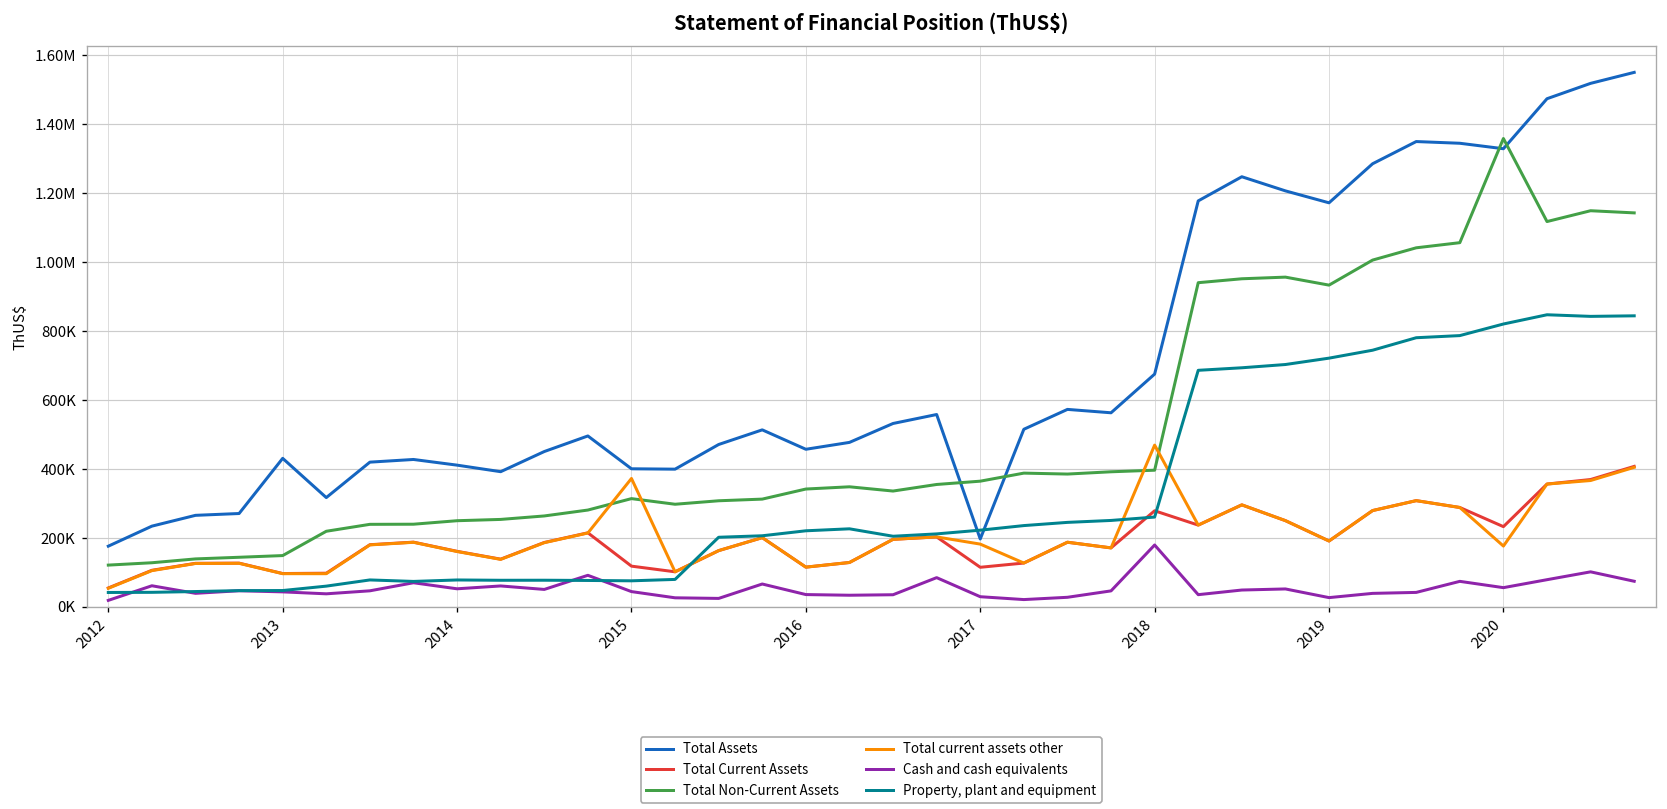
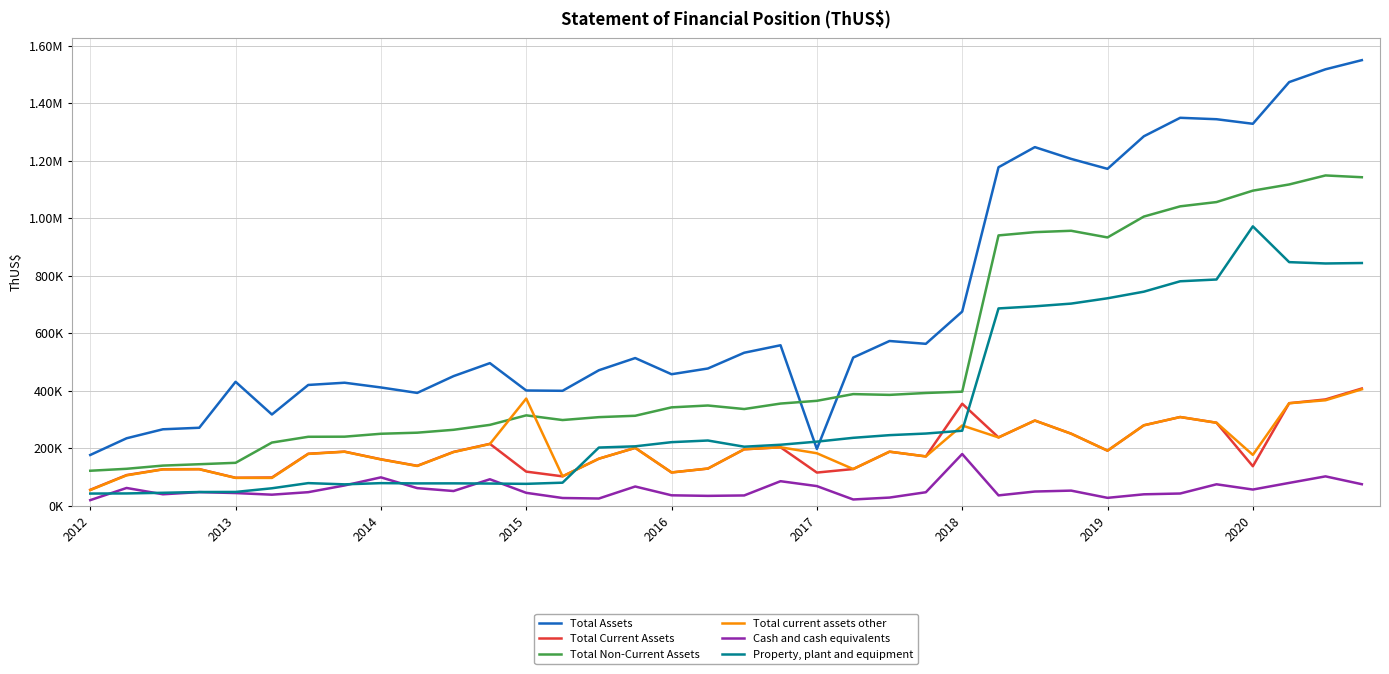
Cash and cash equivalents, 2014: 50000 -> 100000
Cash and cash equivalents, 2017: 30000 -> 70000
Total Current Assets, 2018: 280000 -> 350000
Total current assets other, 2018: 470000 -> 280000
Total Current Assets, 2020: 230000 -> 140000
Total Non-Current Assets, 2020: 1360000 -> 1100000
Property, plant and equipment, 2020: 820000 -> 970000
